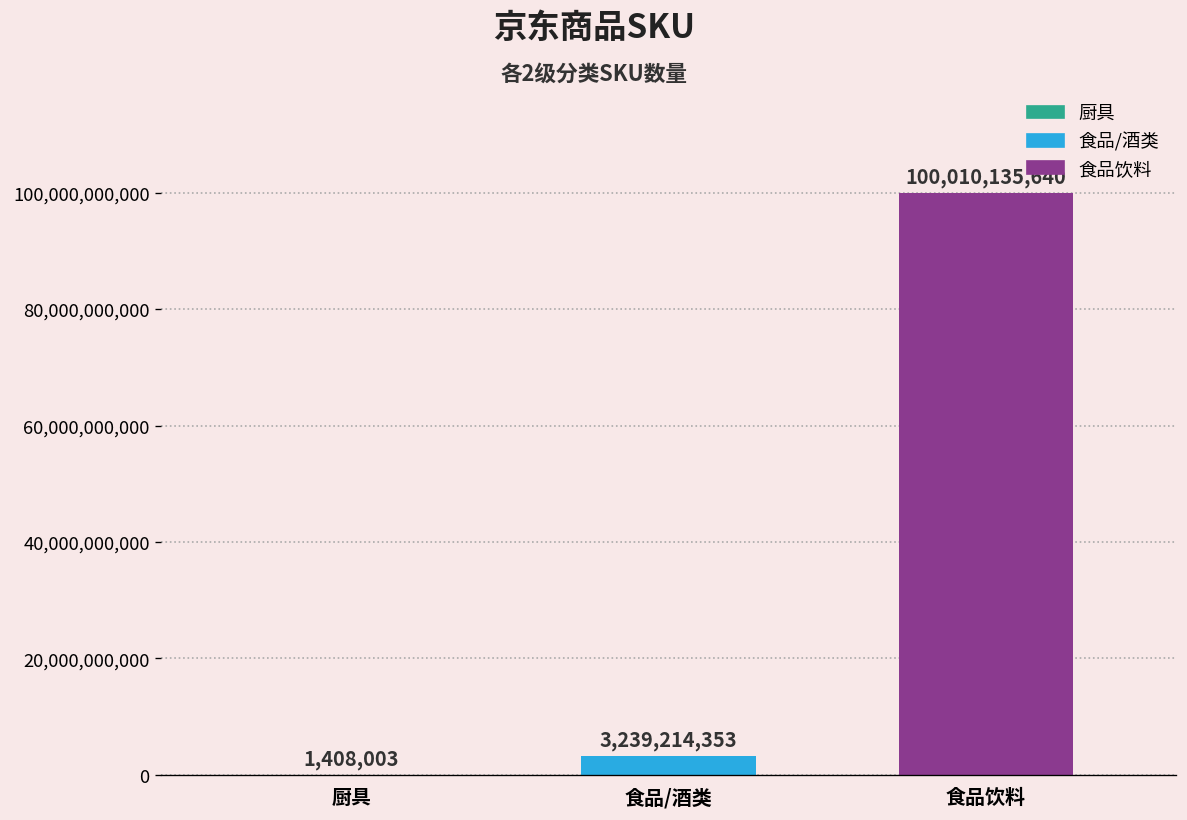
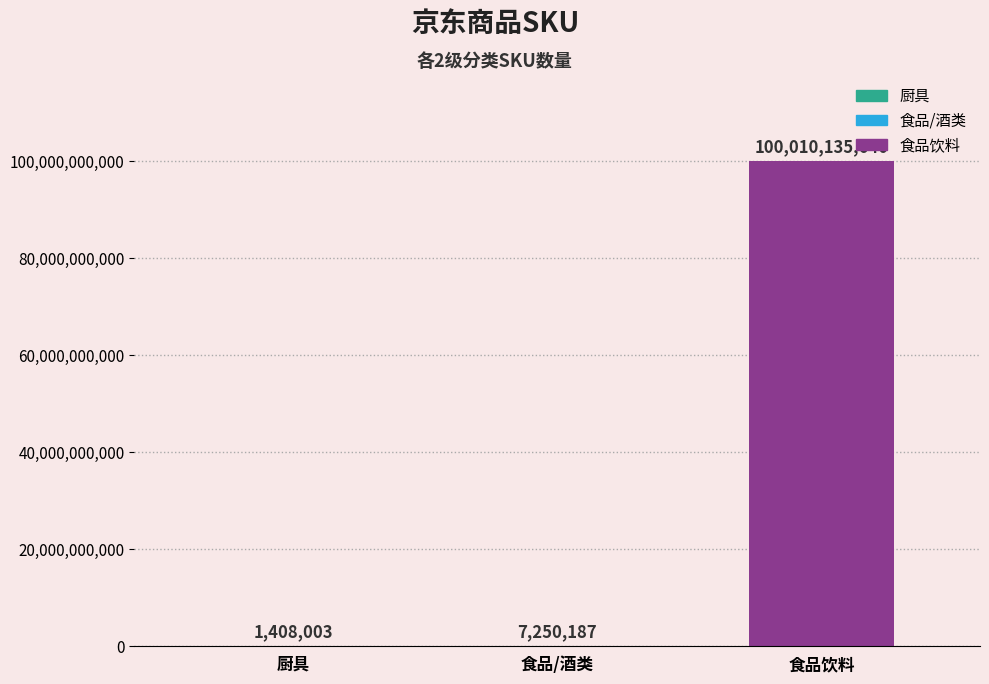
食品/酒类: 3,239,214,353 -> 7,250,187
